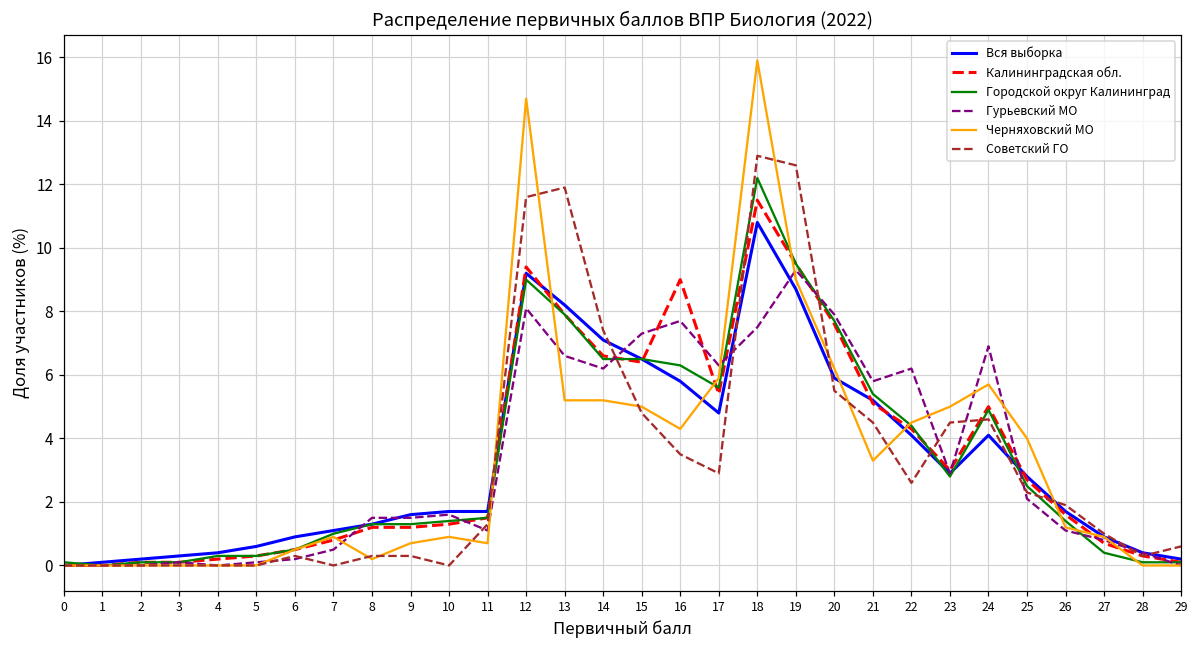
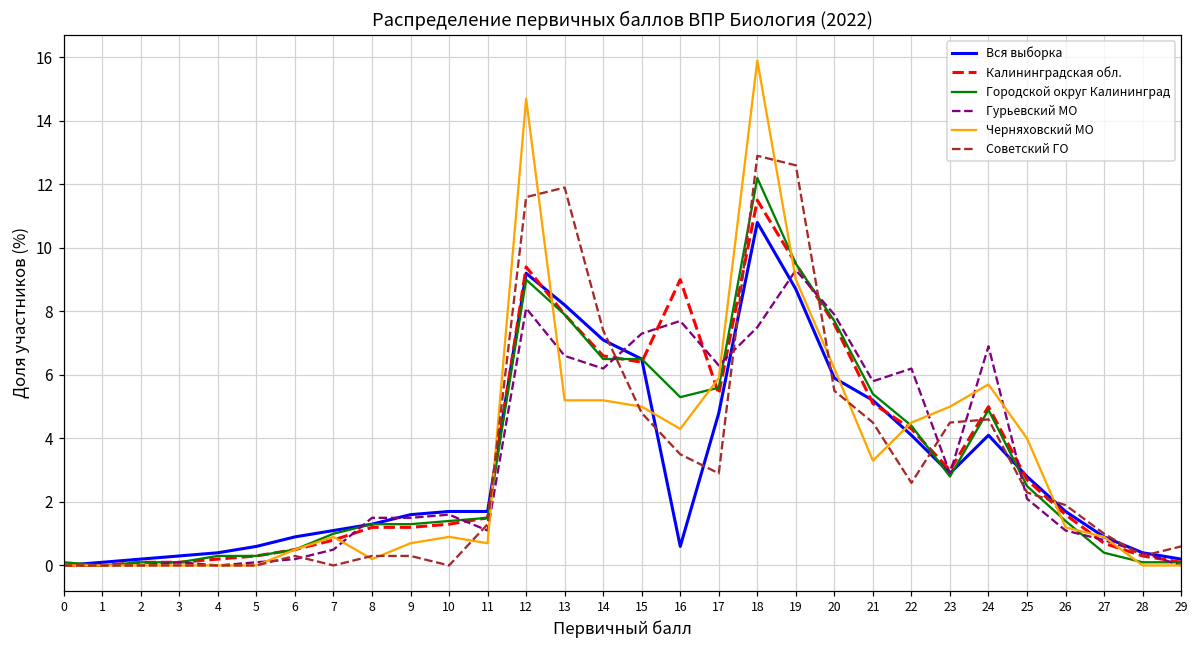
Вся выборка, 16: 5.8 -> 0.6
Городской округ Калининград, 16: 6.3 -> 5.3
